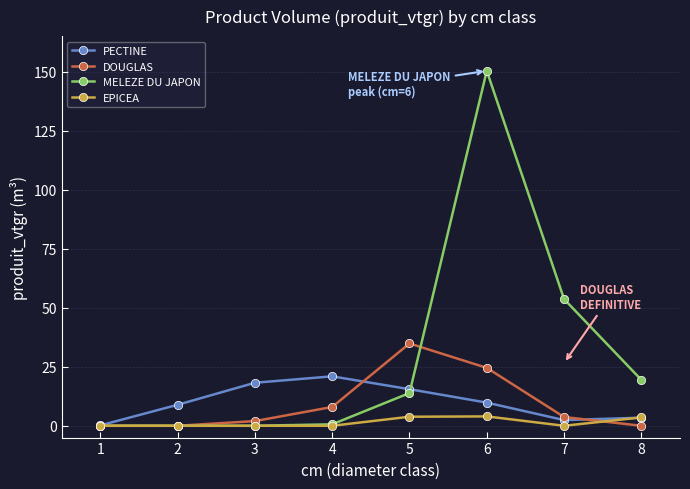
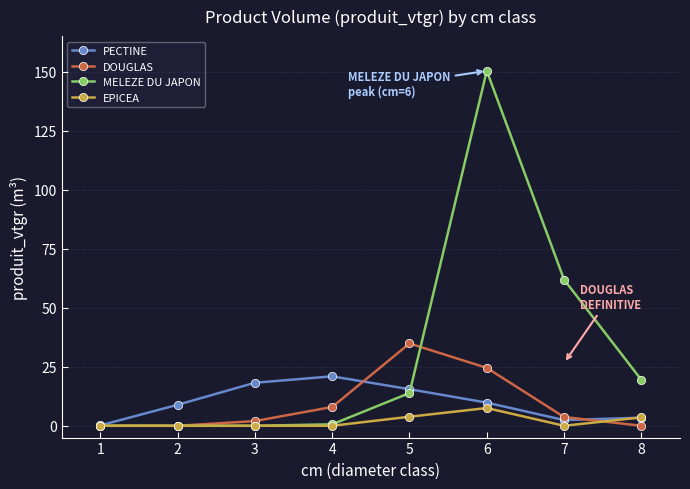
EPICEA, 6: 4 -> 8
MELEZE DU JAPON, 7: 54 -> 62
